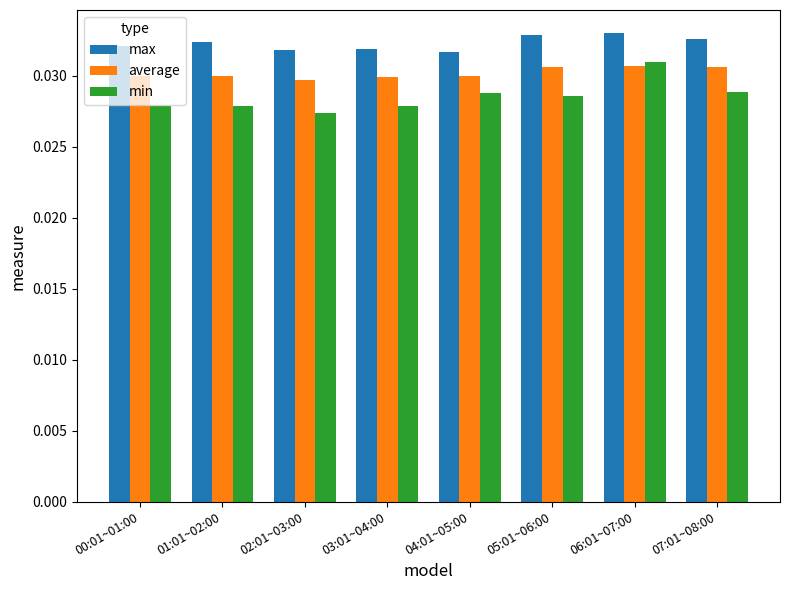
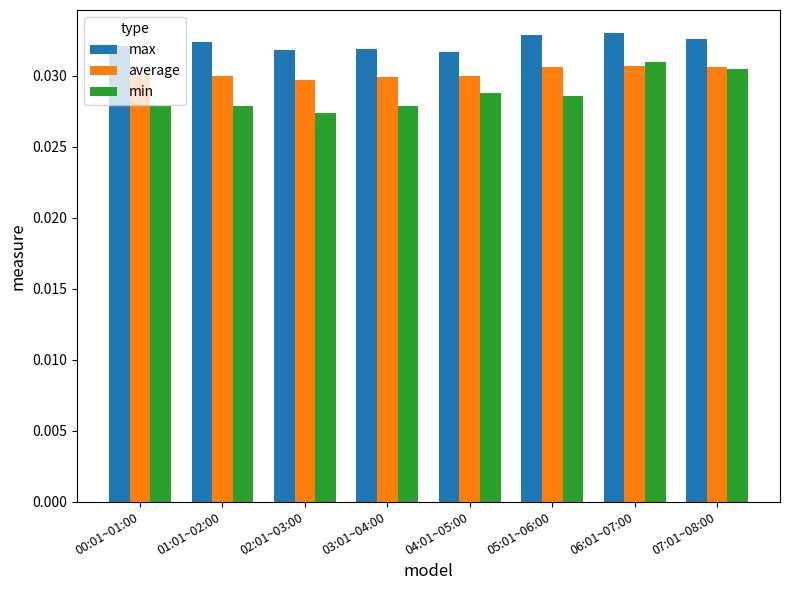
min, 07:01~08:00: 0.0289 -> 0.0305
